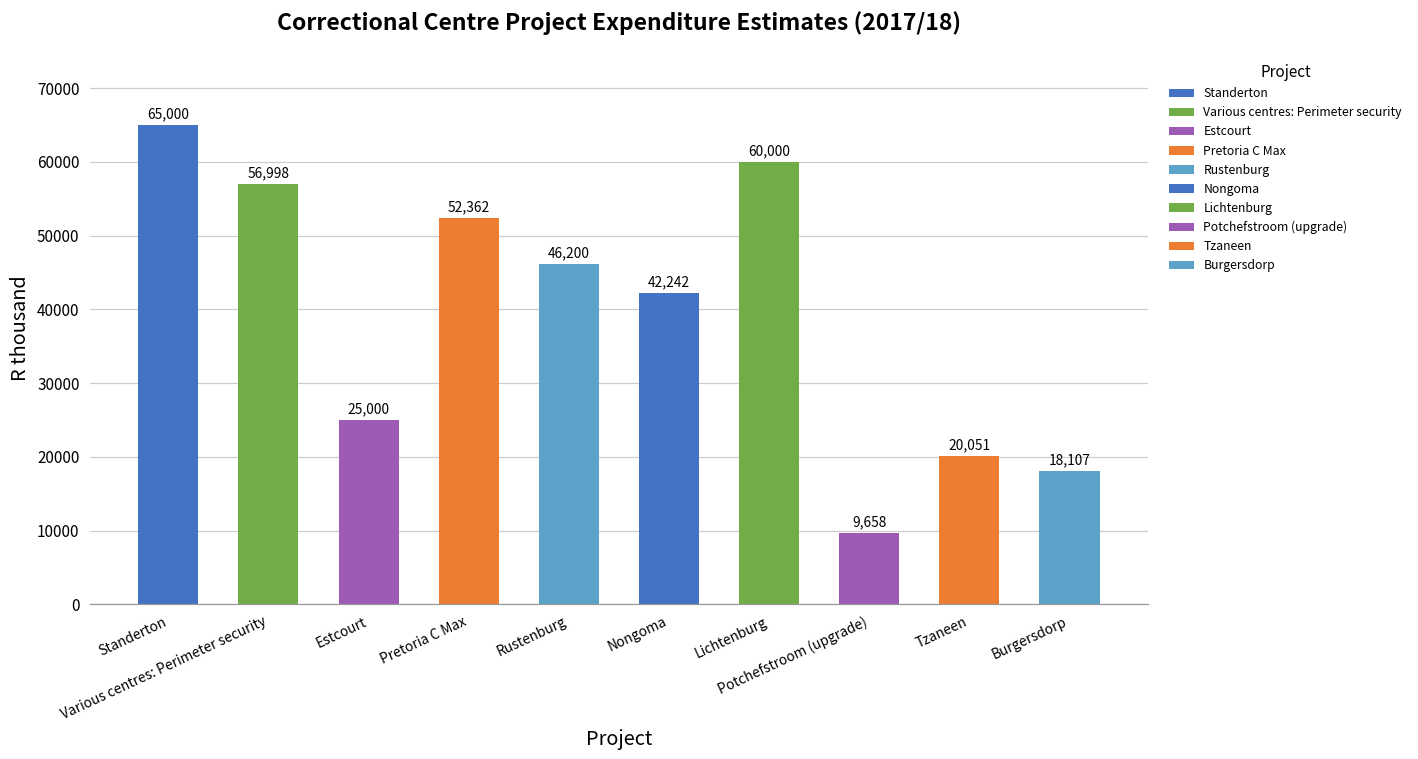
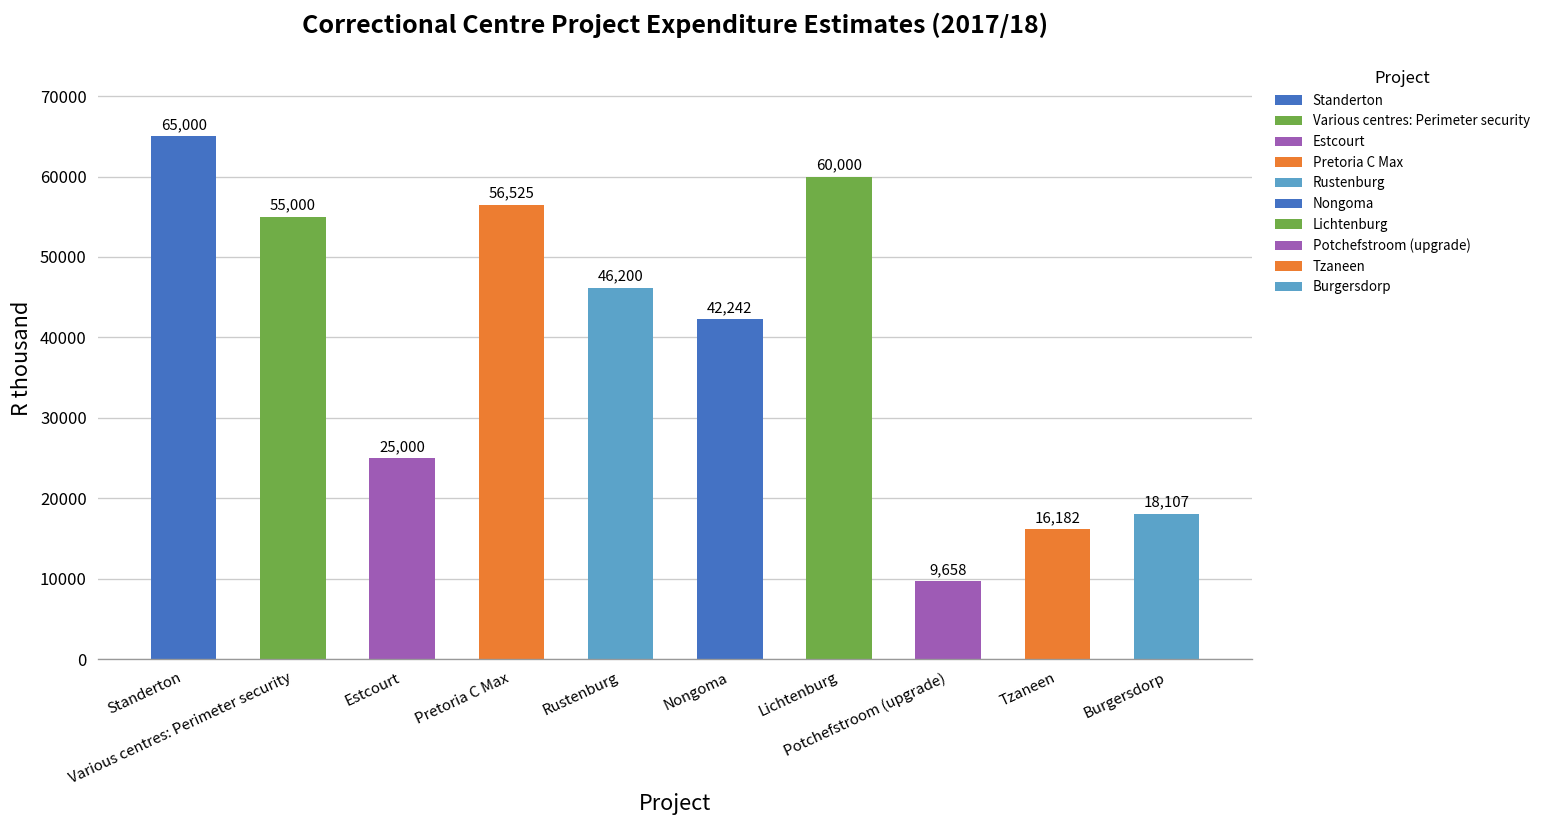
Various centres: Perimeter security: 56,998 -> 55,000
Pretoria C Max: 52,362 -> 56,525
Tzaneen: 20,051 -> 16,182
